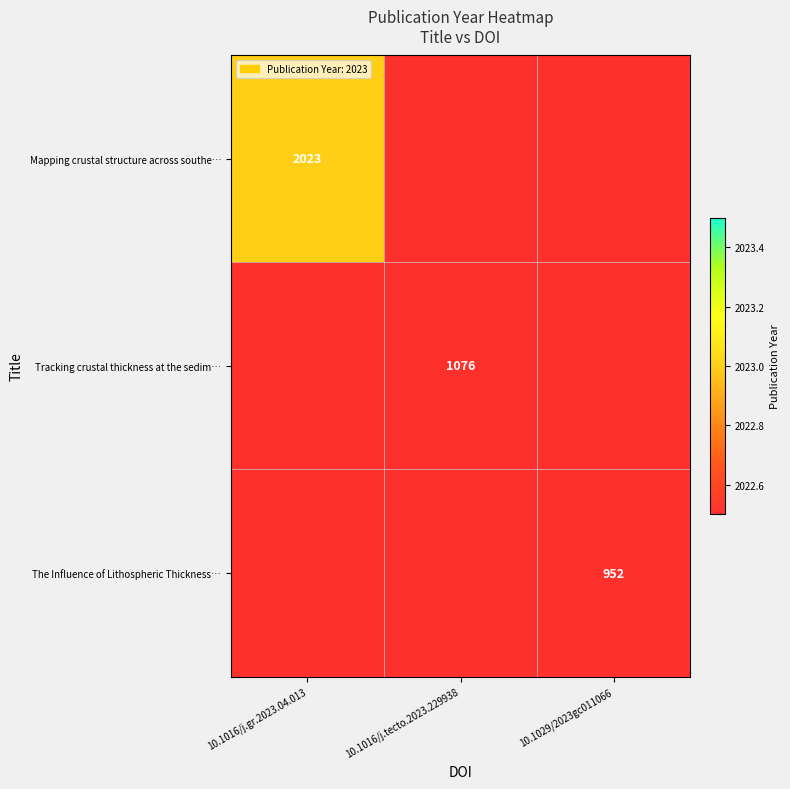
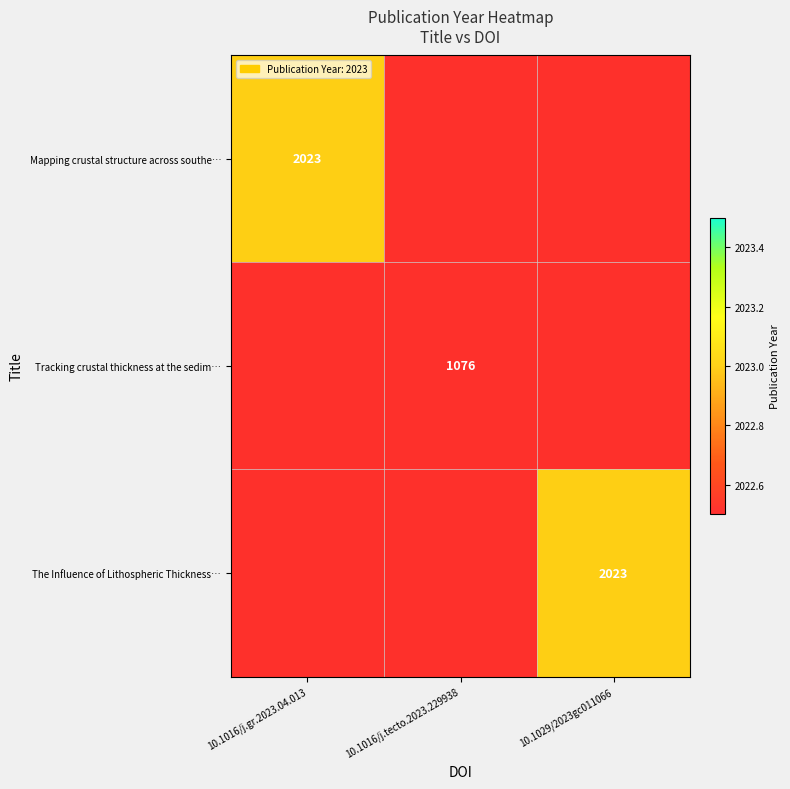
The Influence of Lithospheric Thickness…, 10.1029/2023gc011066: 952 -> 2023
